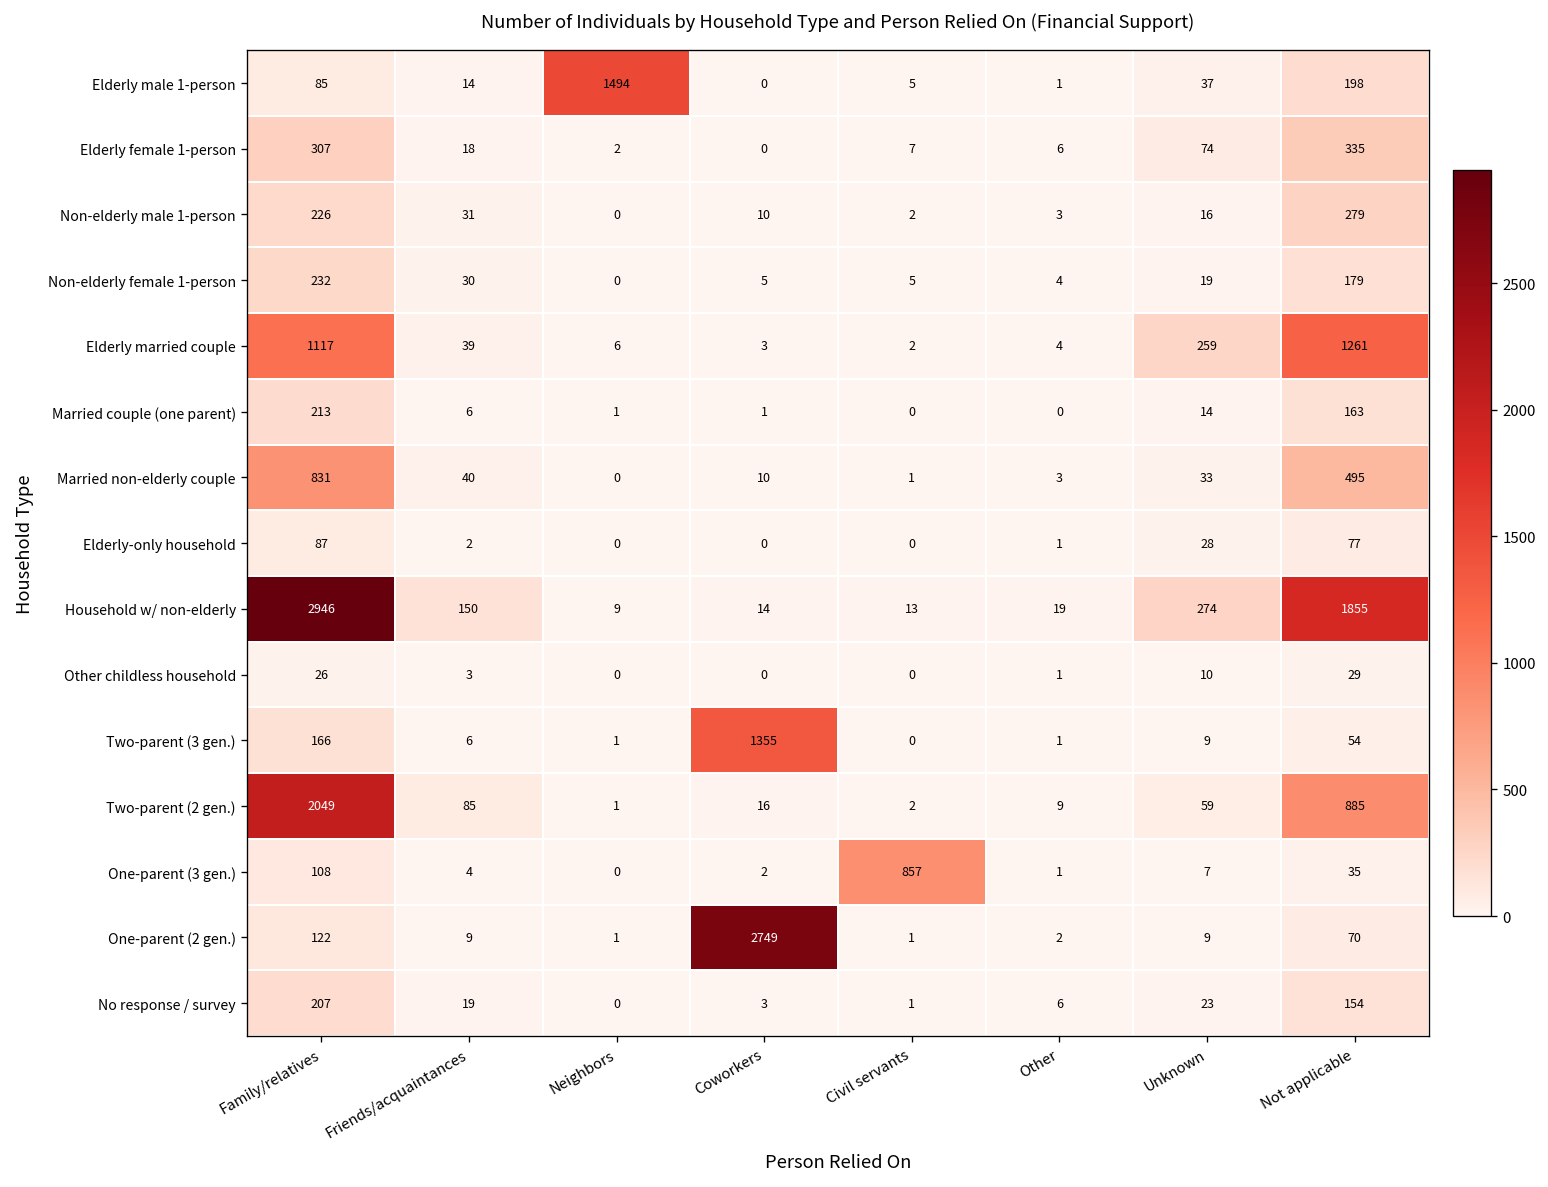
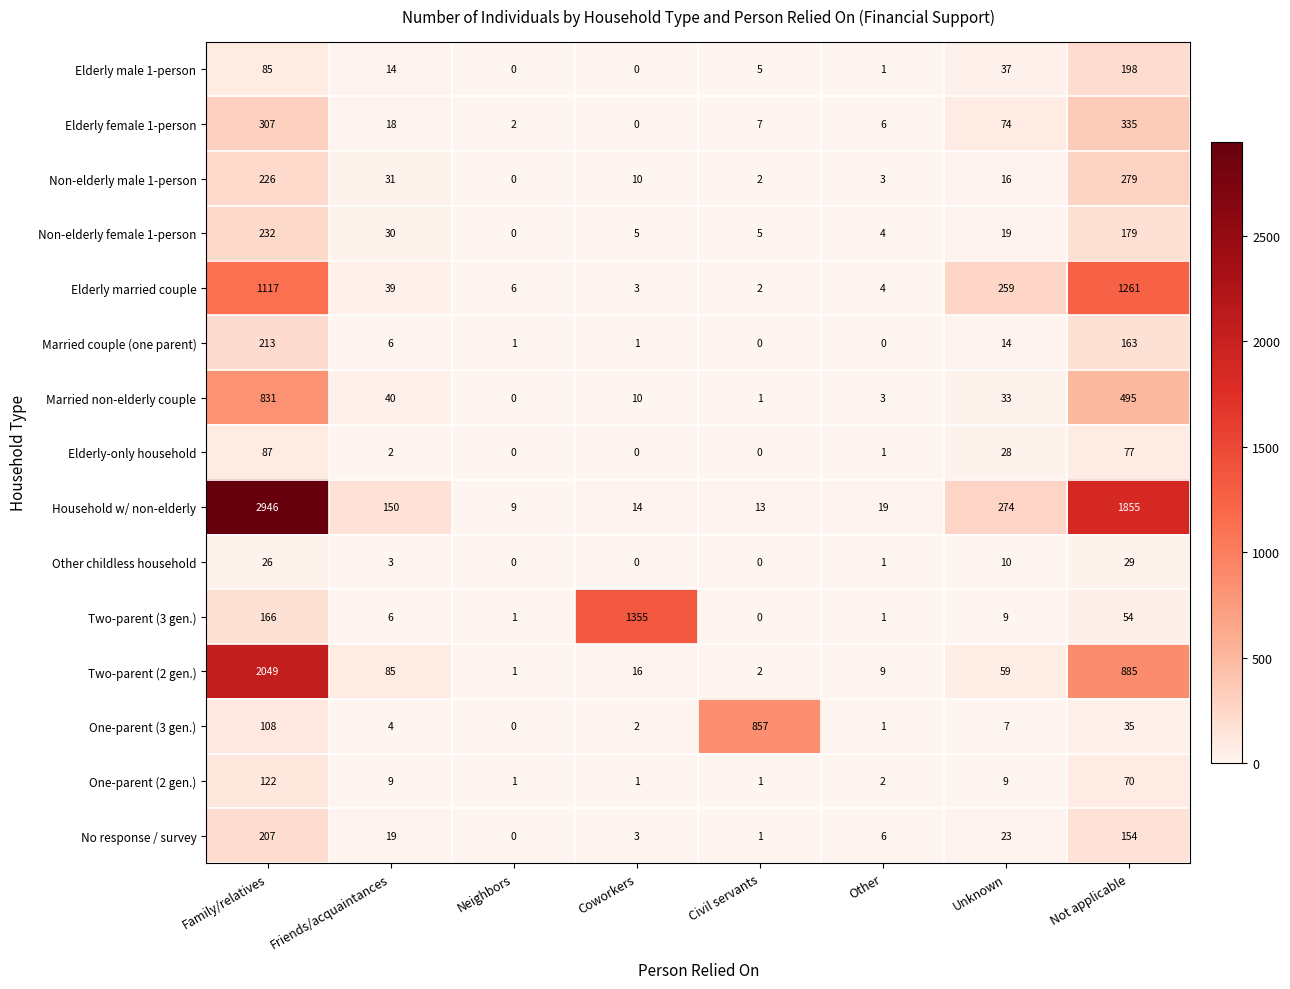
Elderly male 1-person, Neighbors: 1494 -> 0
One-parent (2 gen.), Coworkers: 2749 -> 1
